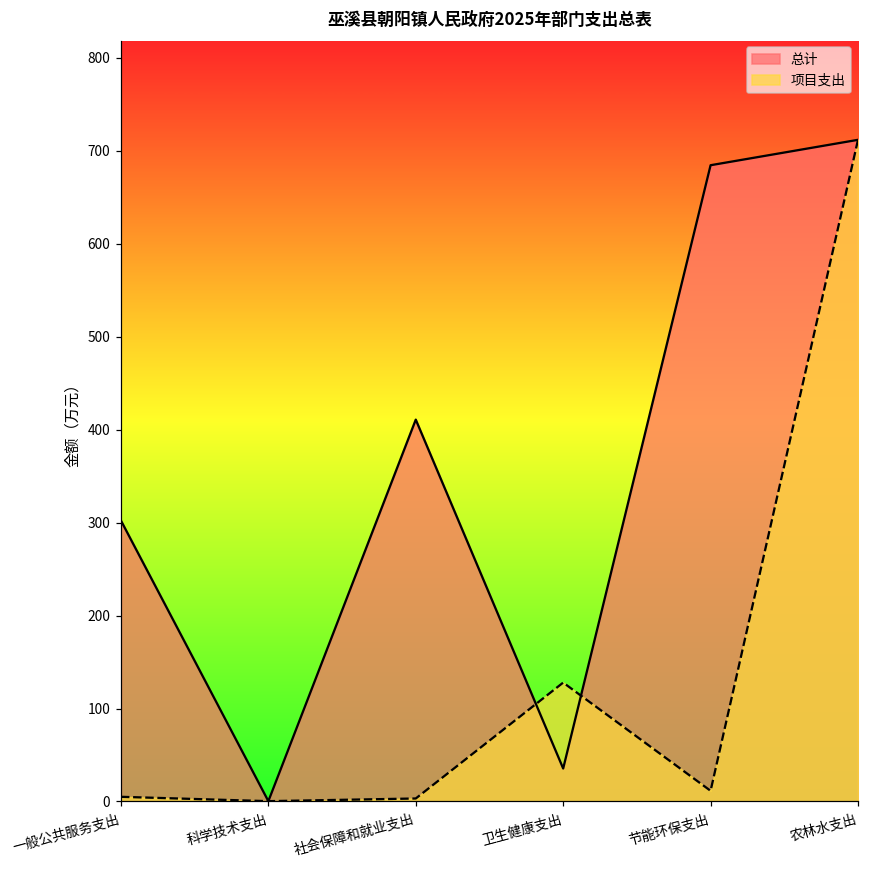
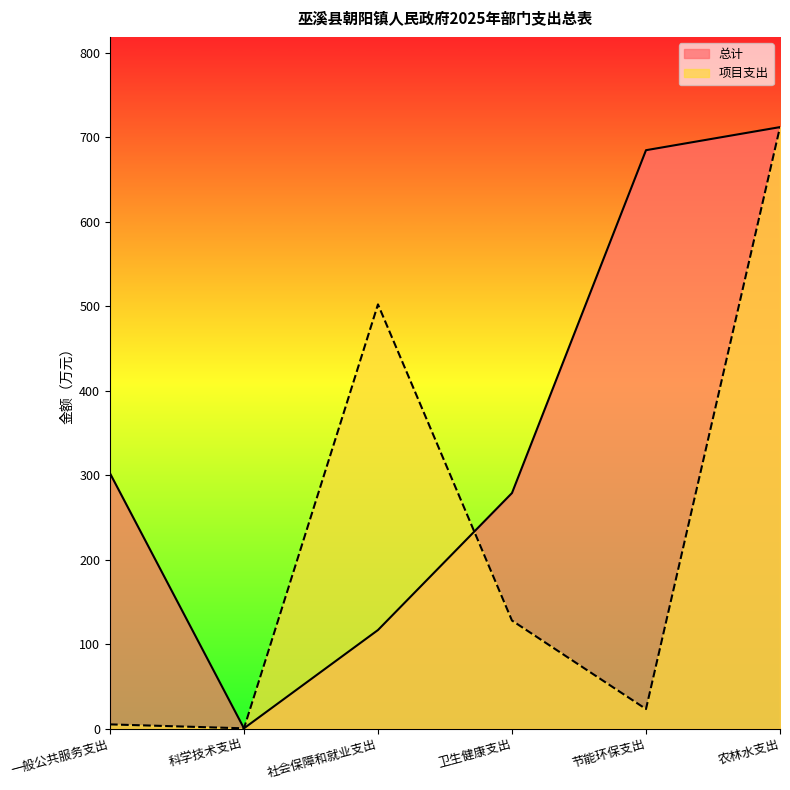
总计, 社会保障和就业支出: 410 -> 120
项目支出, 社会保障和就业支出: 0 -> 500
总计, 卫生健康支出: 40 -> 280
项目支出, 节能环保支出: 10 -> 20
